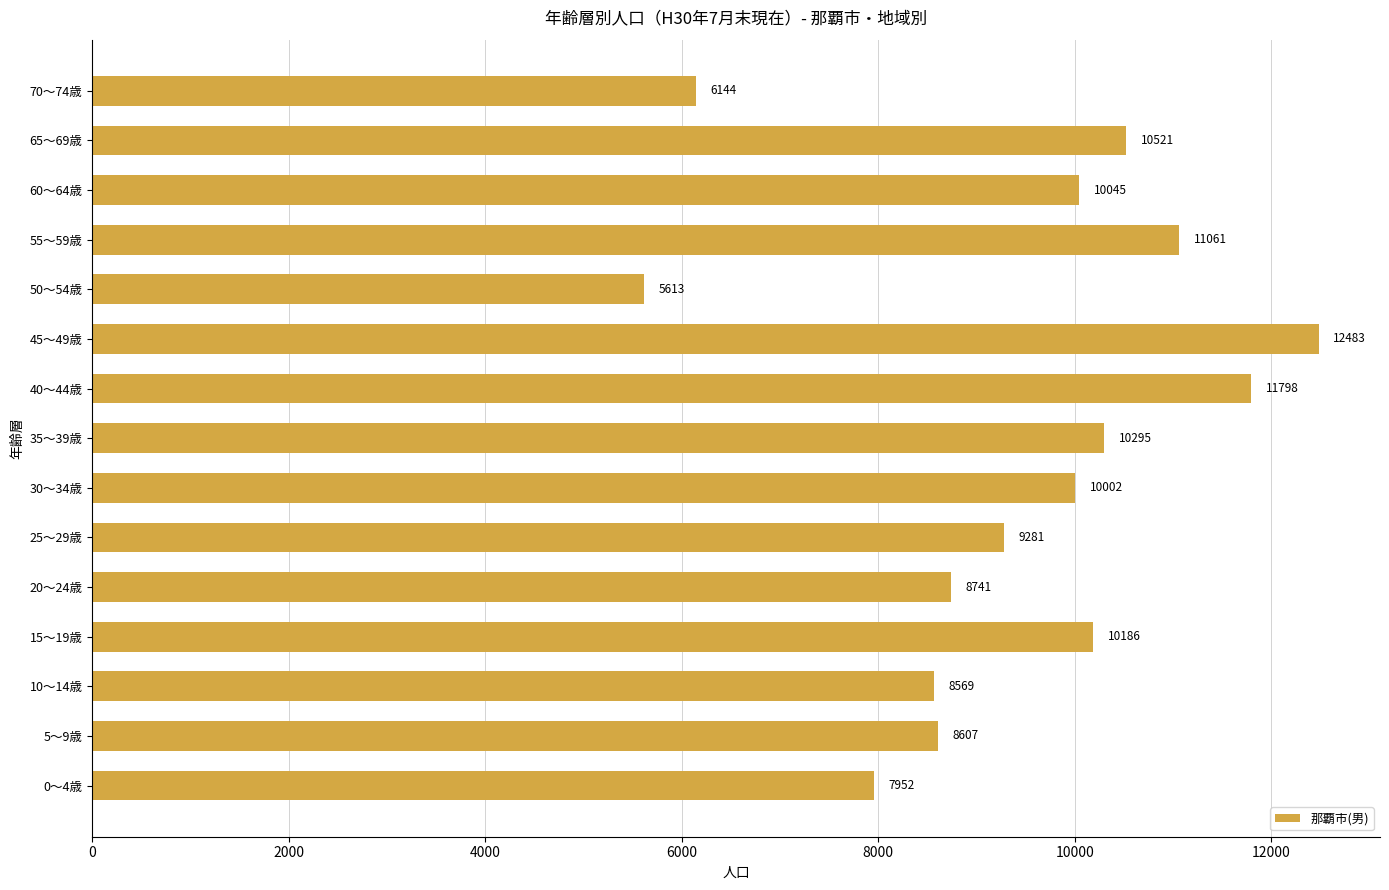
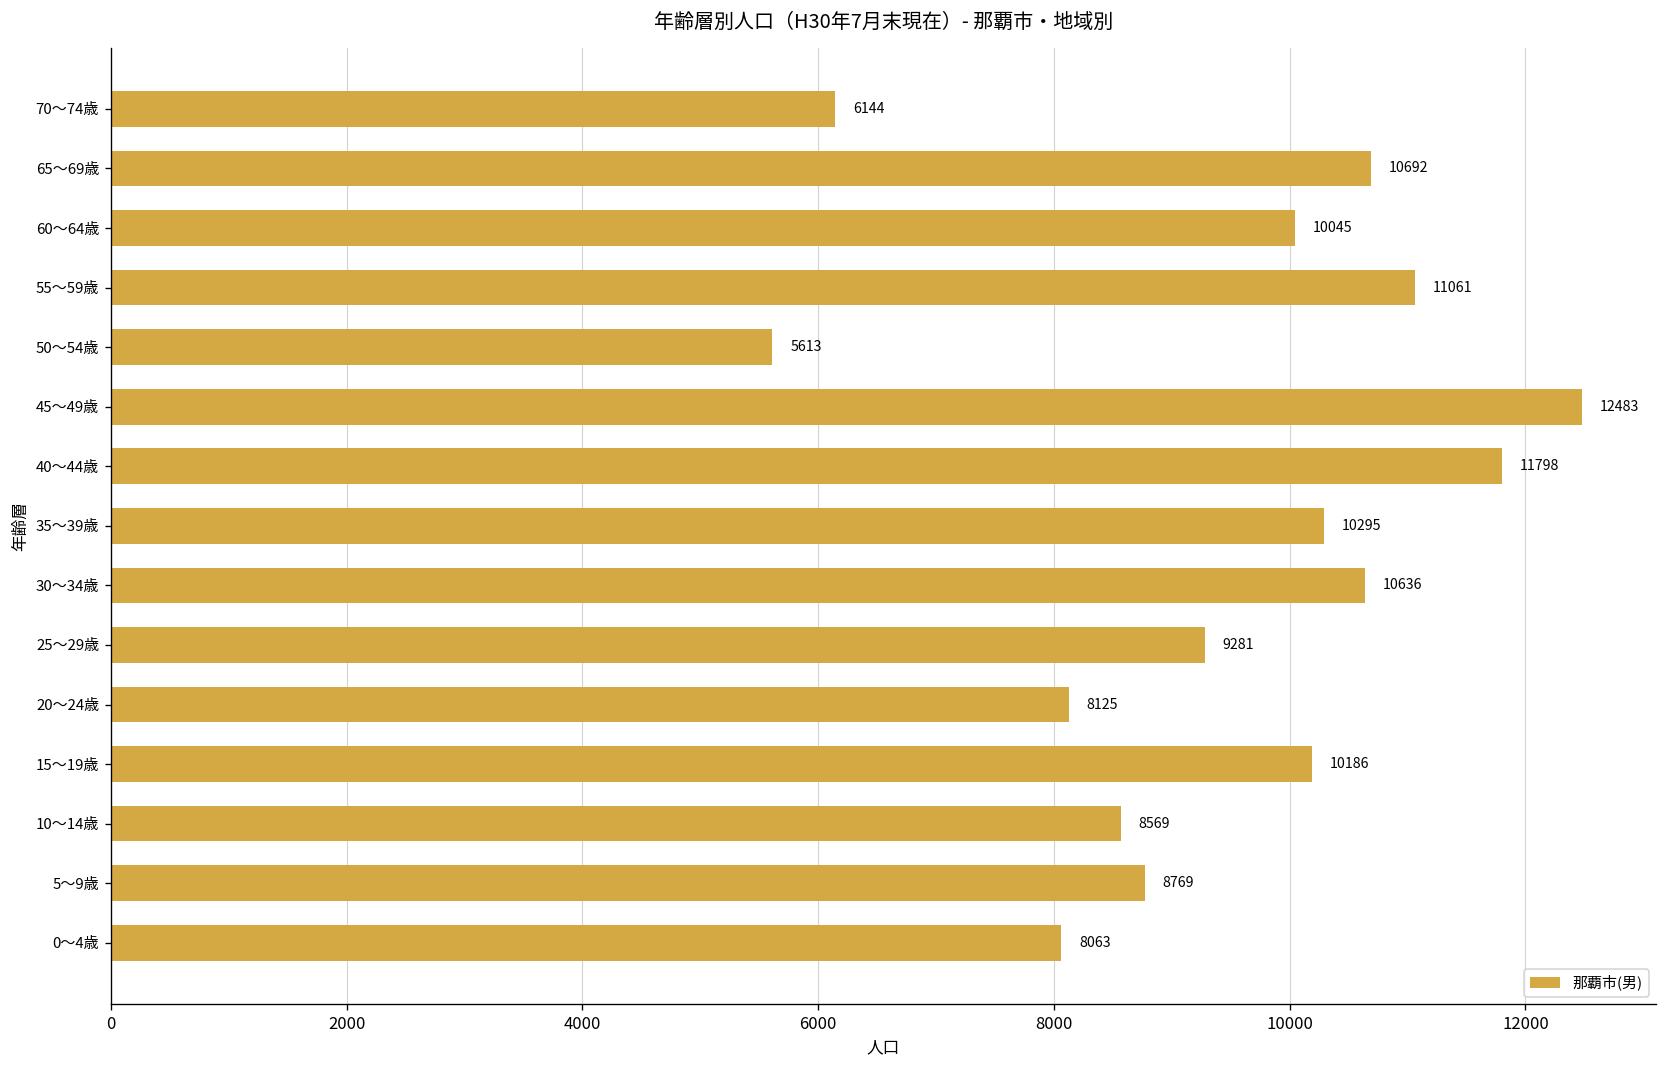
65～69歳: 10521 -> 10692
30～34歳: 10002 -> 10636
20～24歳: 8741 -> 8125
5～9歳: 8607 -> 8769
0～4歳: 7952 -> 8063
